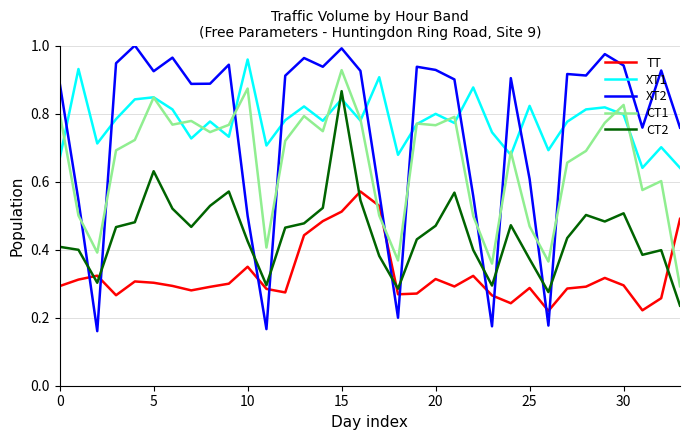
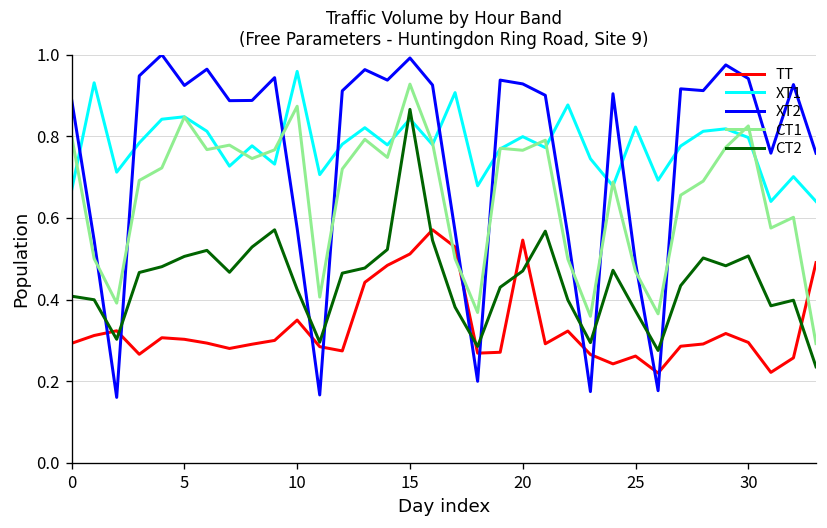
CT2, 5: 0.63 -> 0.51
XT2, 10: 0.50 -> 0.57
TT, 20: 0.31 -> 0.55
TT, 25: 0.29 -> 0.26
XT2, 25: 0.61 -> 0.49
